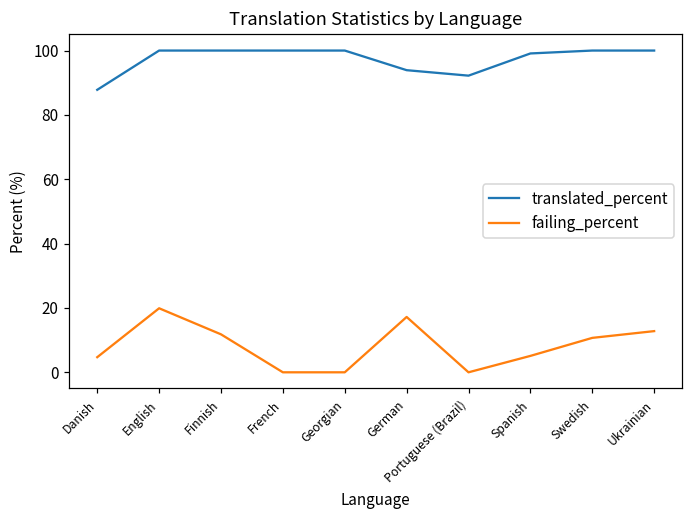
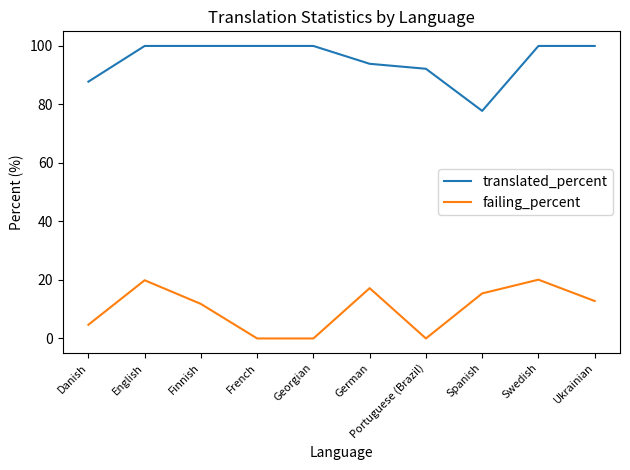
translated_percent, Spanish: 99 -> 78
failing_percent, Spanish: 5 -> 15
failing_percent, Swedish: 11 -> 20
